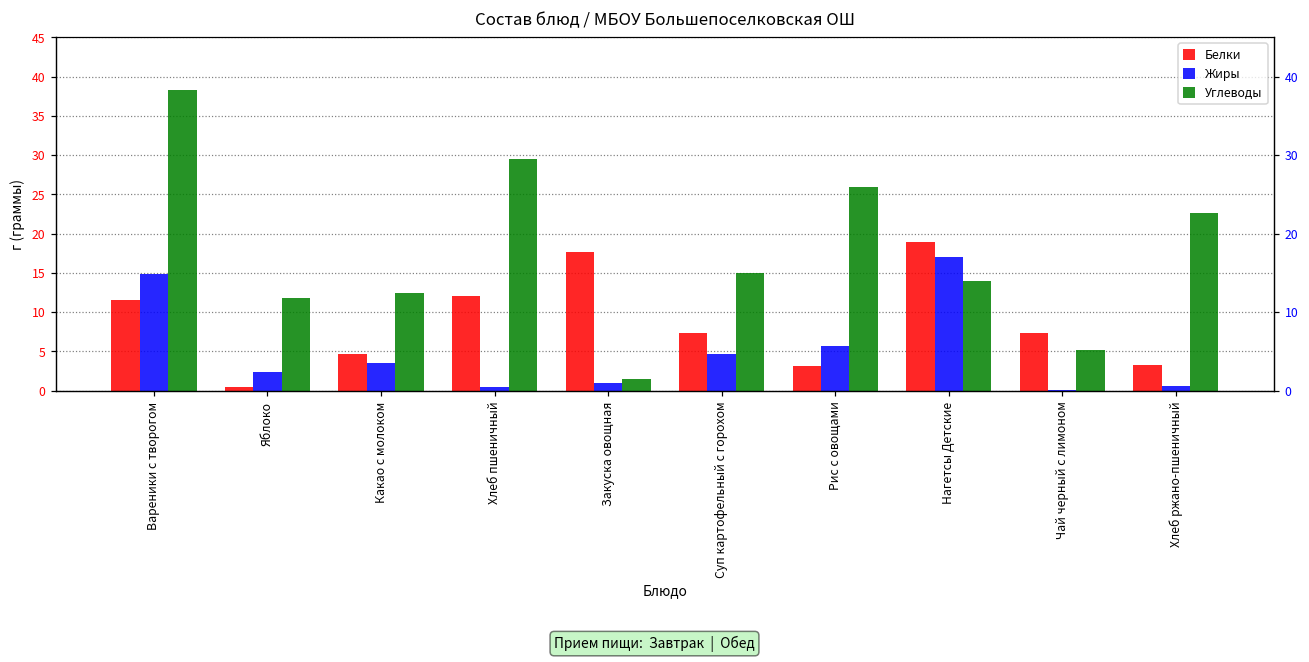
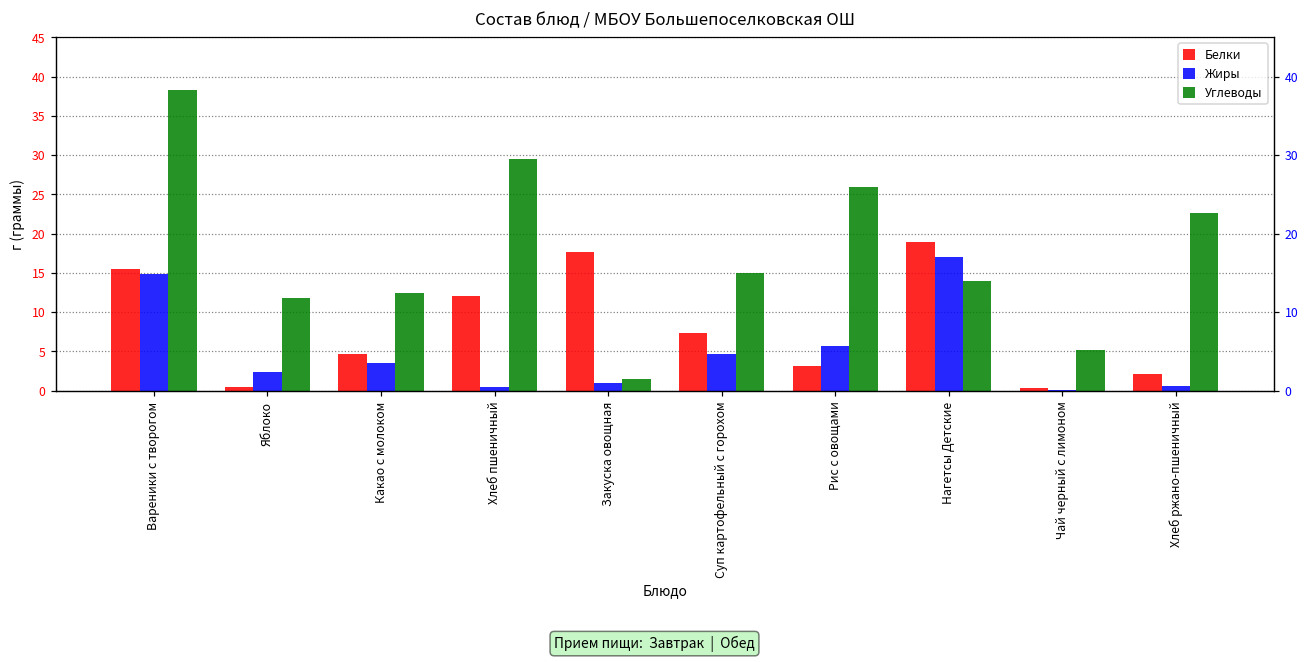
Белки, Вареники с творогом: 12 -> 16
Белки, Чай черный с лимоном: 7 -> 0
Белки, Хлеб ржано-пшеничный: 3 -> 2
